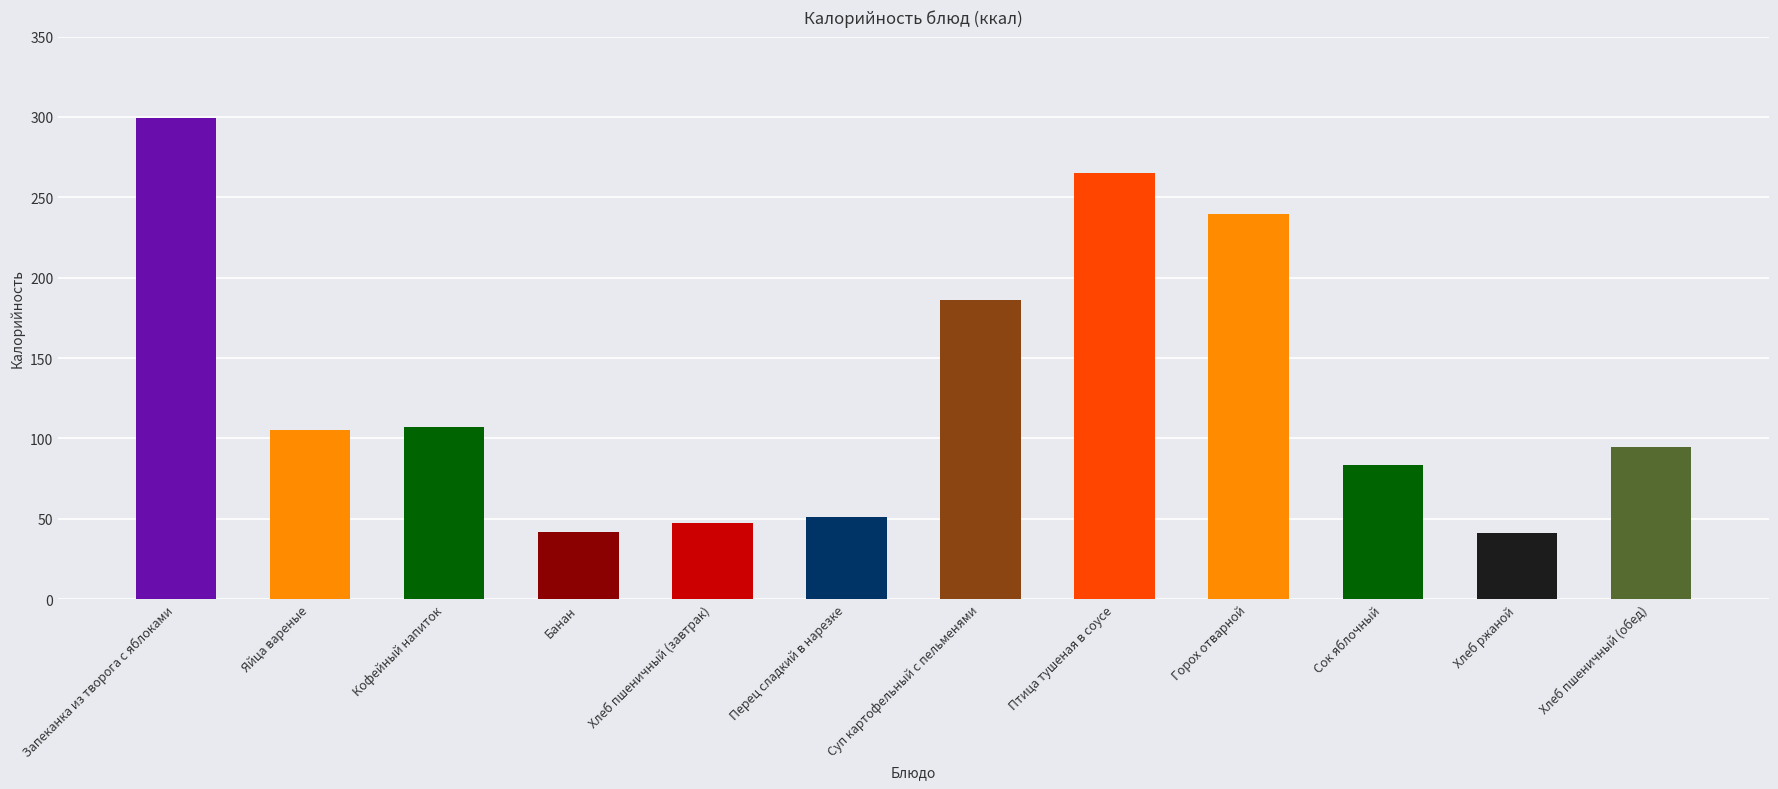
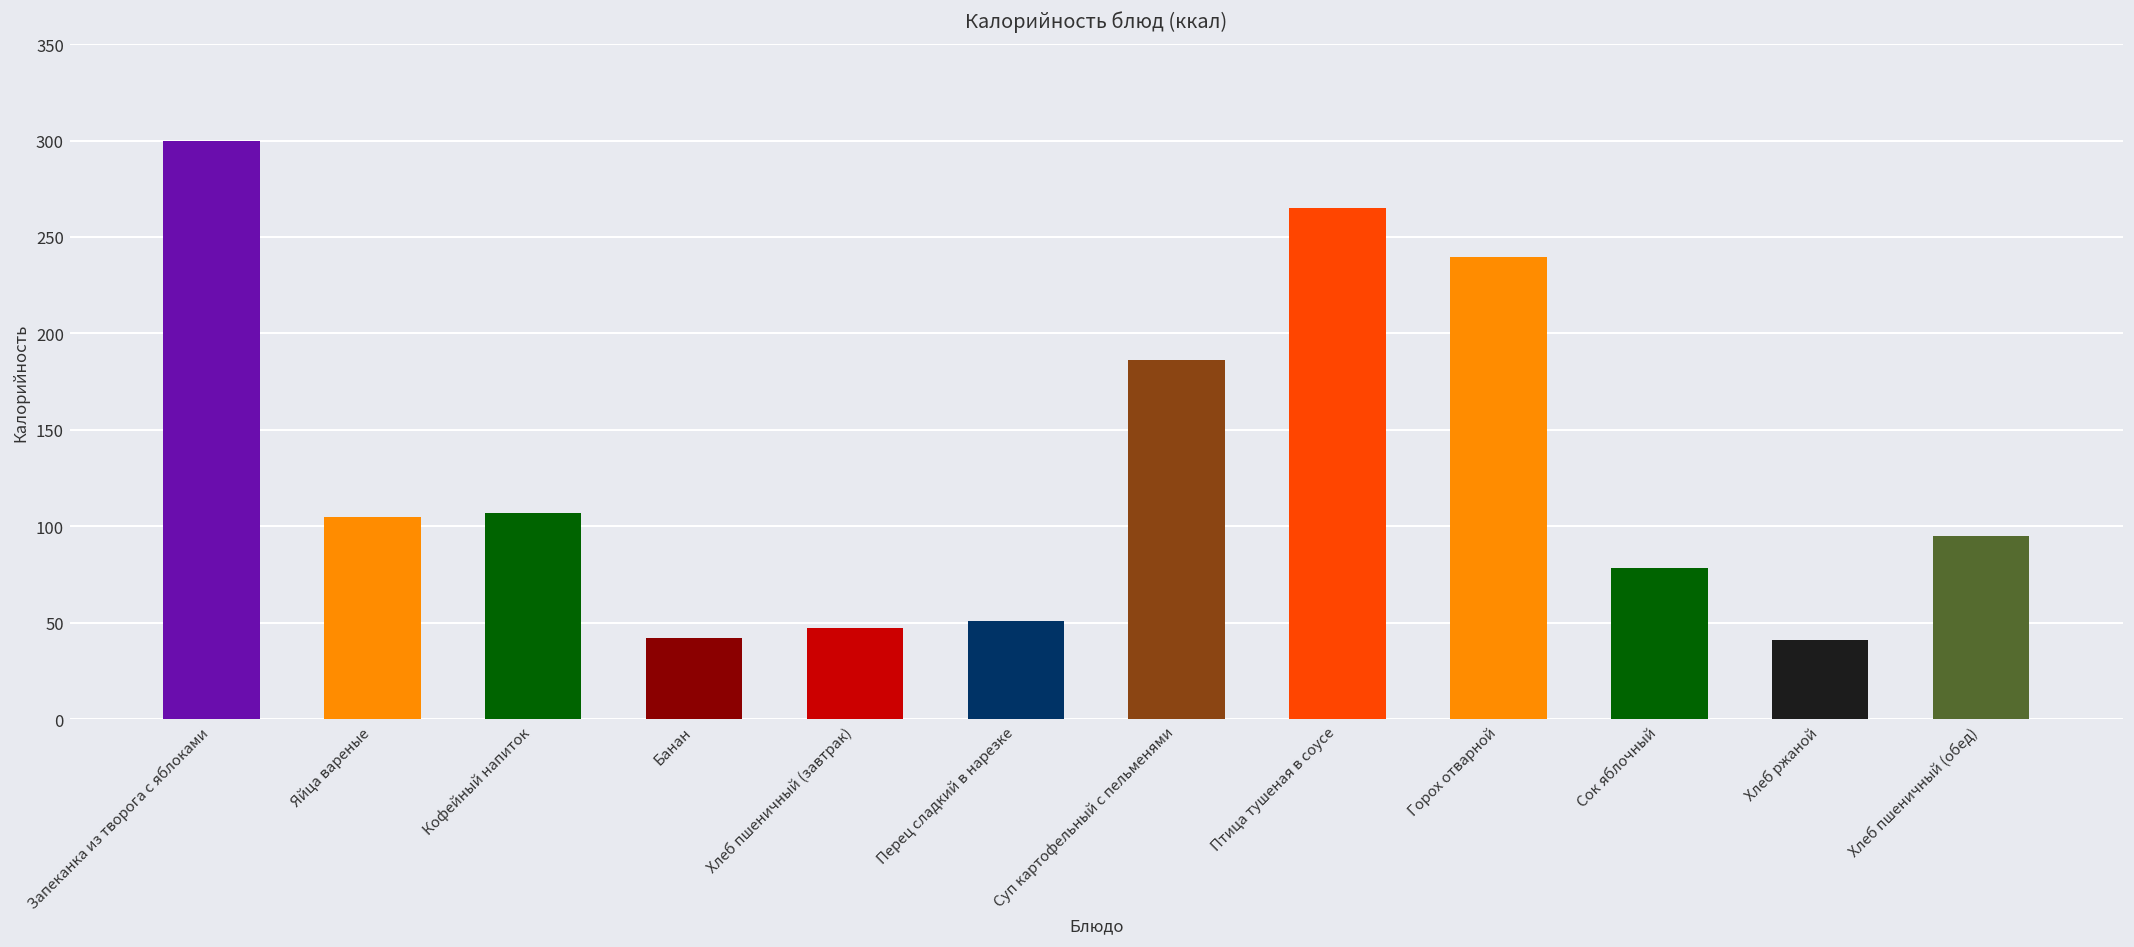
Сок яблочный: 83 -> 78
